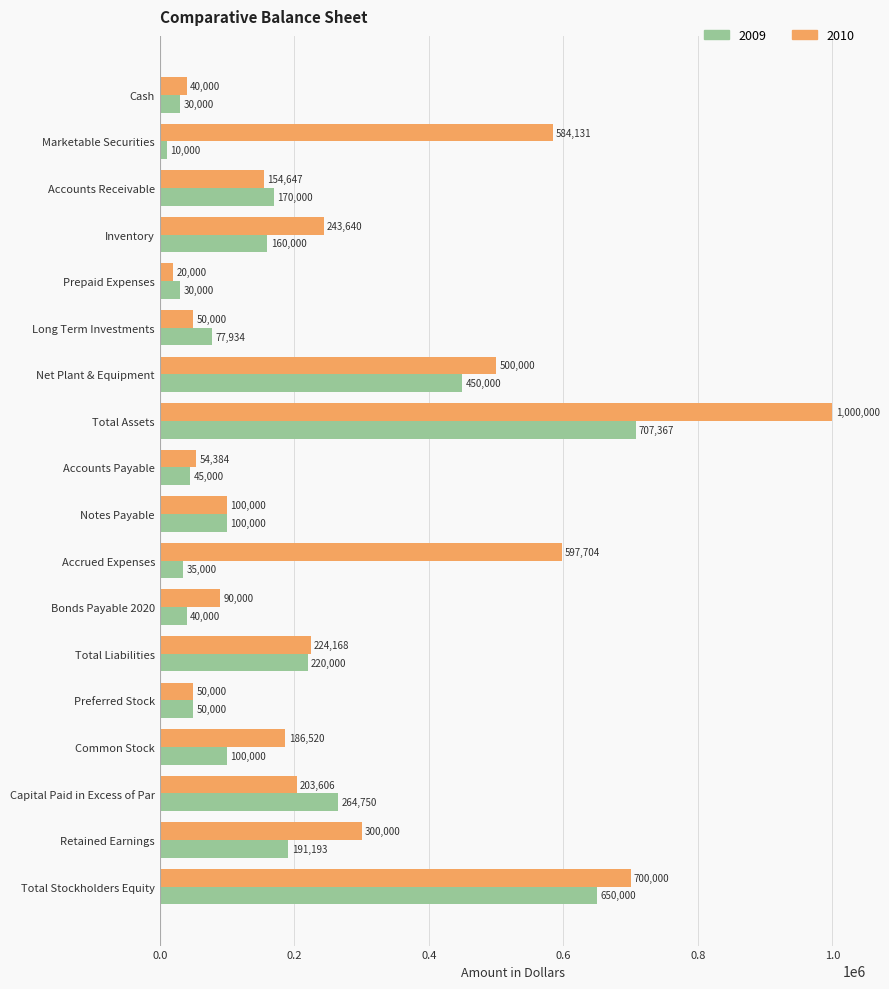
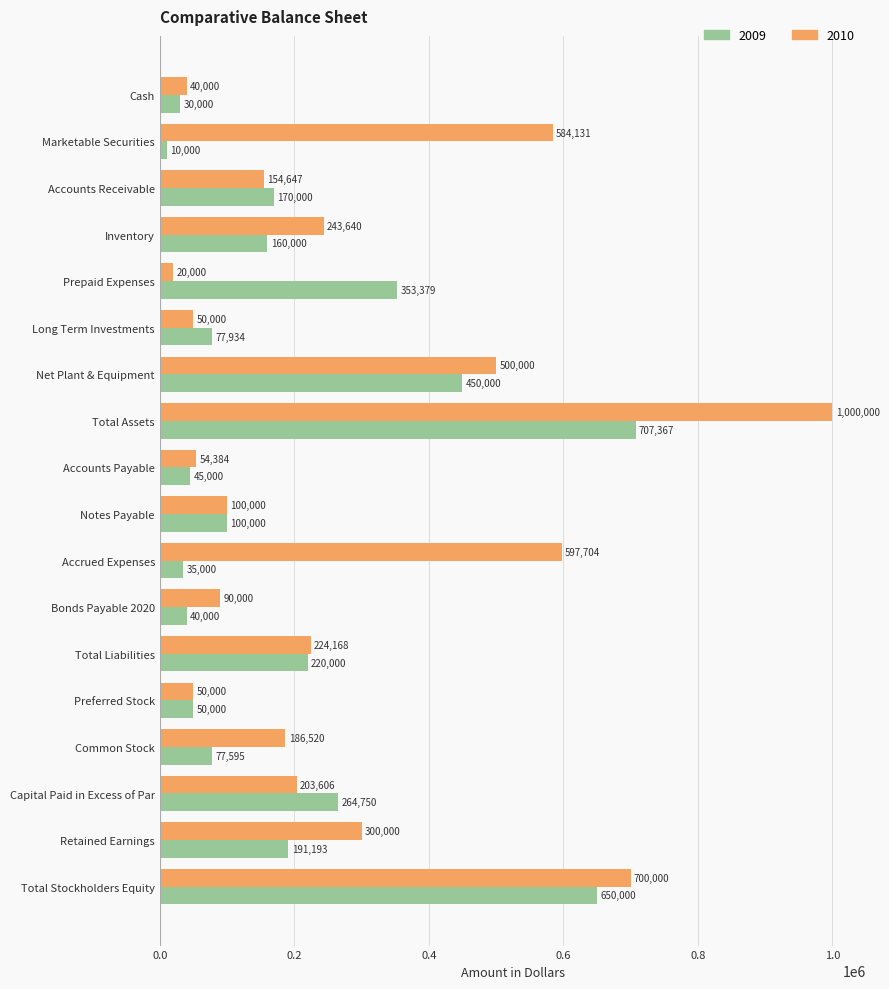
2009, Prepaid Expenses: 30,000 -> 353,379
2009, Common Stock: 100,000 -> 77,595
